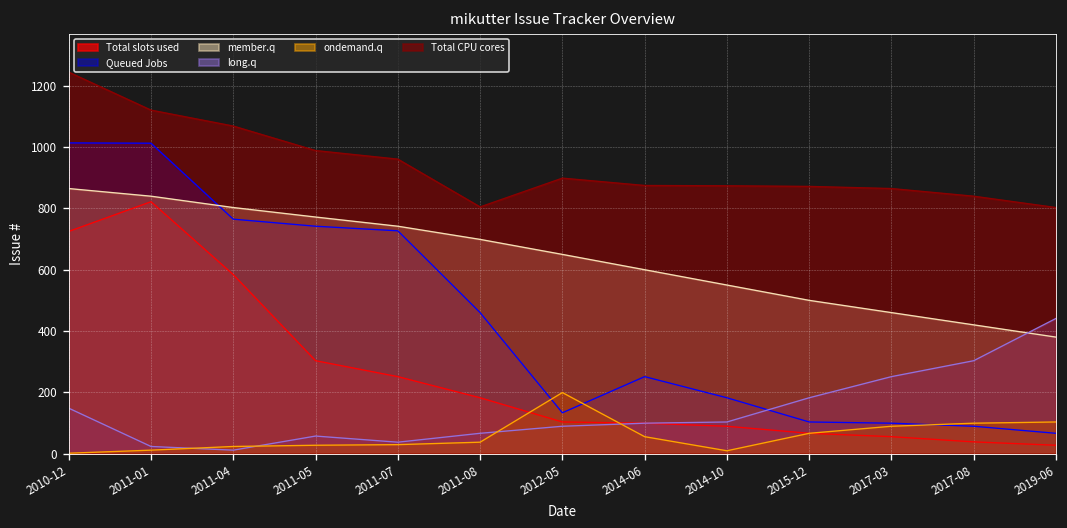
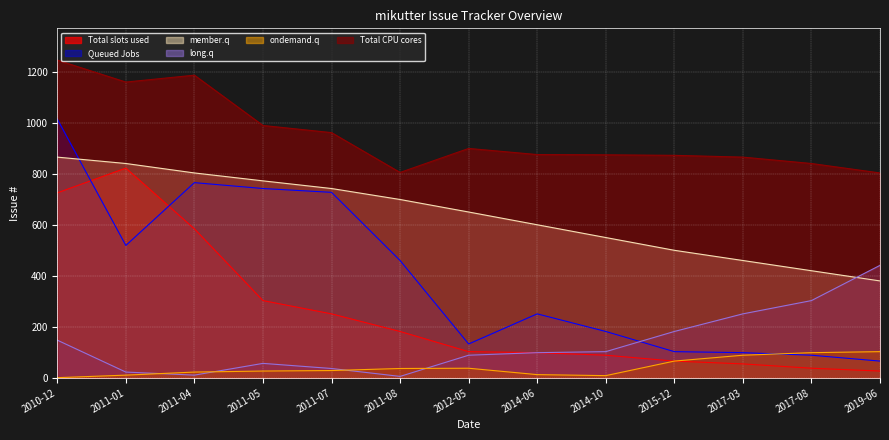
Queued Jobs, 2011-01: 1010 -> 520
Total CPU cores, 2011-01: 1120 -> 1160
Total CPU cores, 2011-04: 1070 -> 1190
long.q, 2011-08: 70 -> 10
ondemand.q, 2012-05: 200 -> 40
ondemand.q, 2014-06: 60 -> 10
